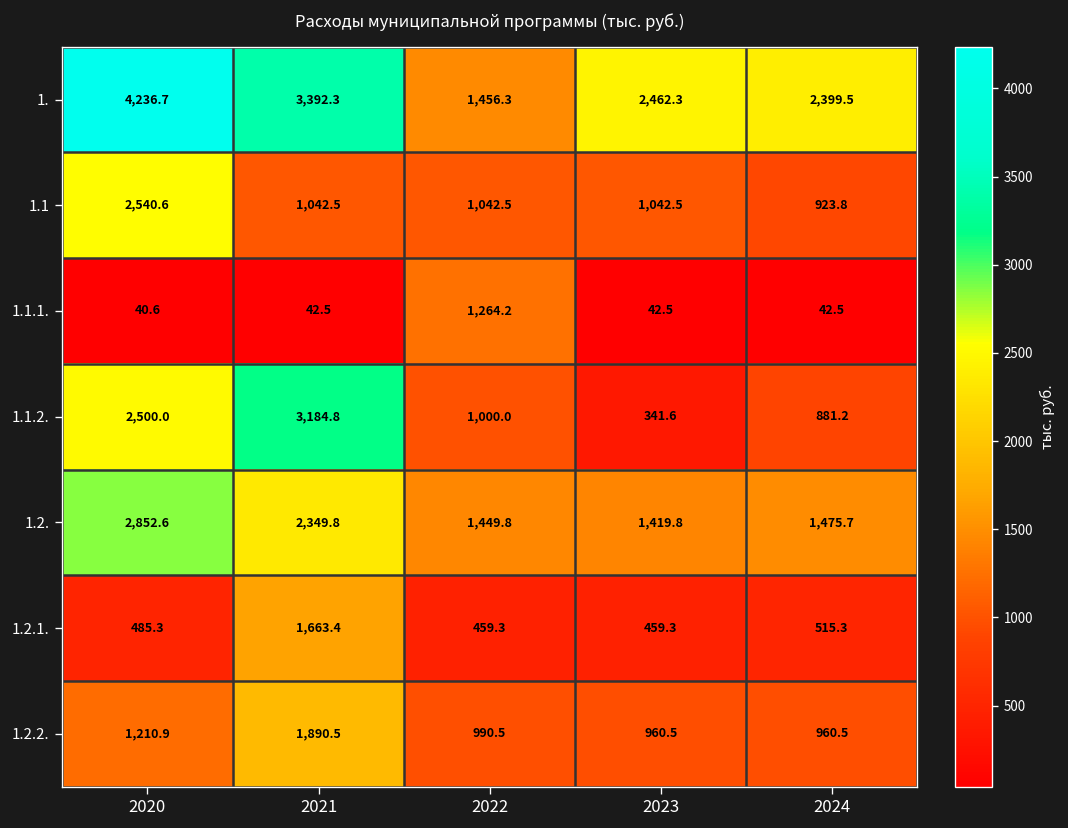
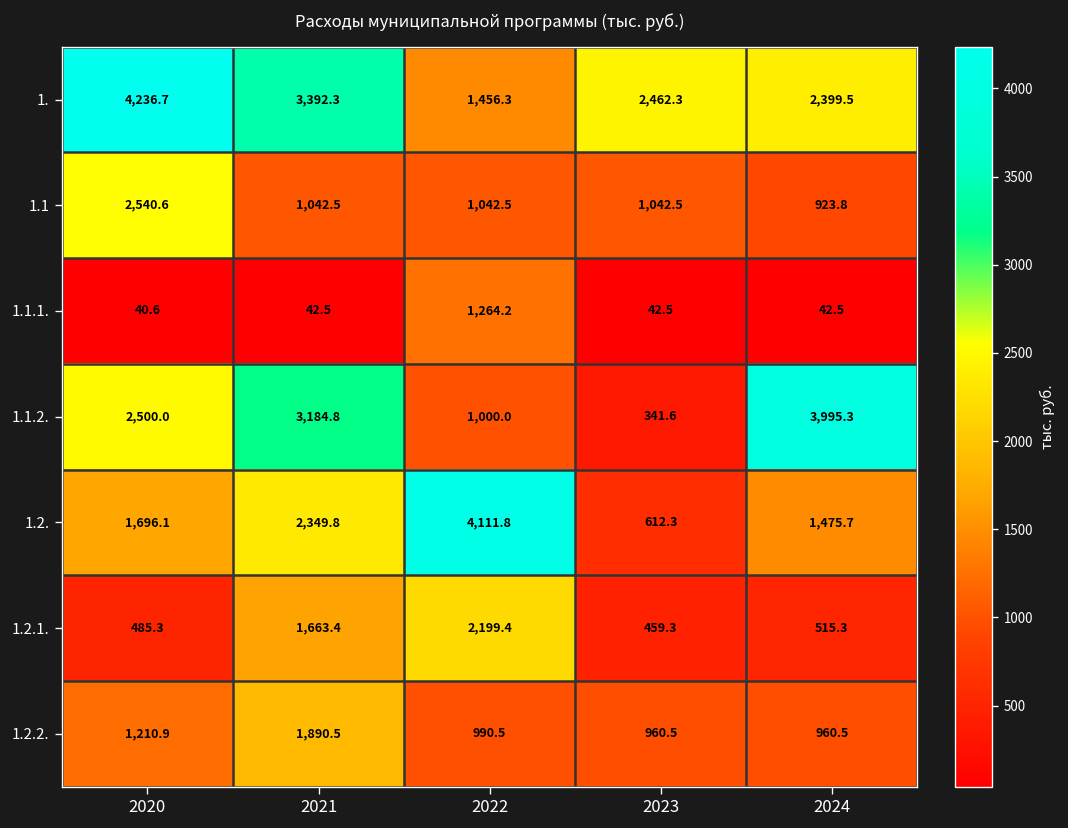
1.1.2., 2024: 881.2 -> 3,995.3
1.2., 2020: 2,852.6 -> 1,696.1
1.2., 2022: 1,449.8 -> 4,111.8
1.2., 2023: 1,419.8 -> 612.3
1.2.1., 2022: 459.3 -> 2,199.4
